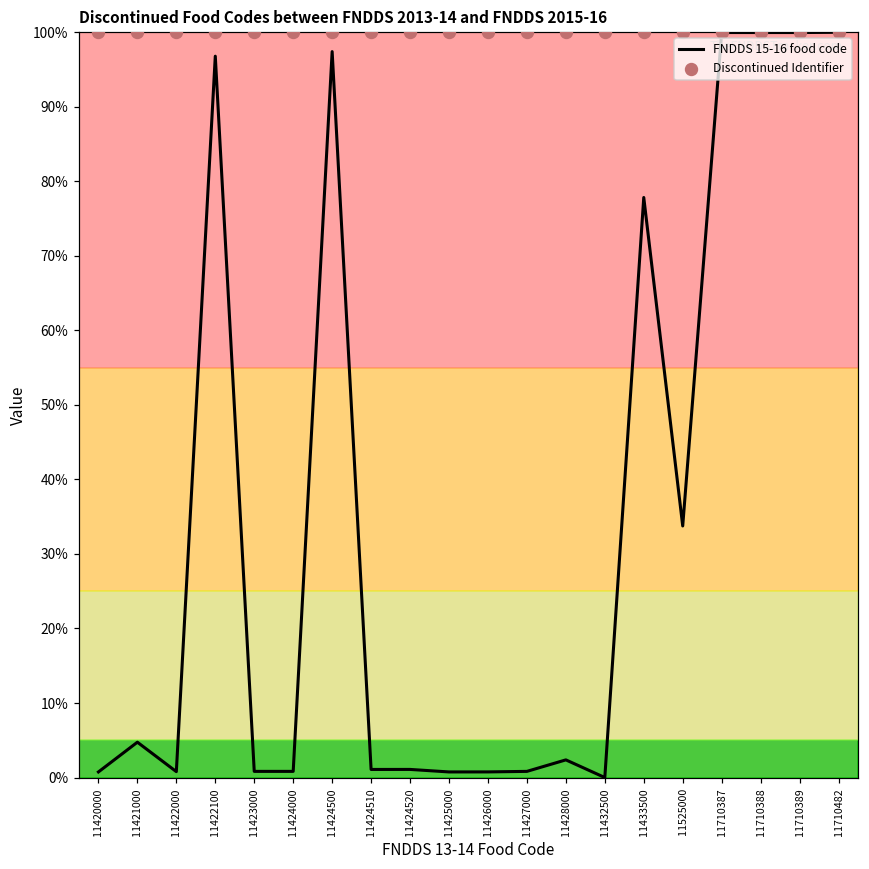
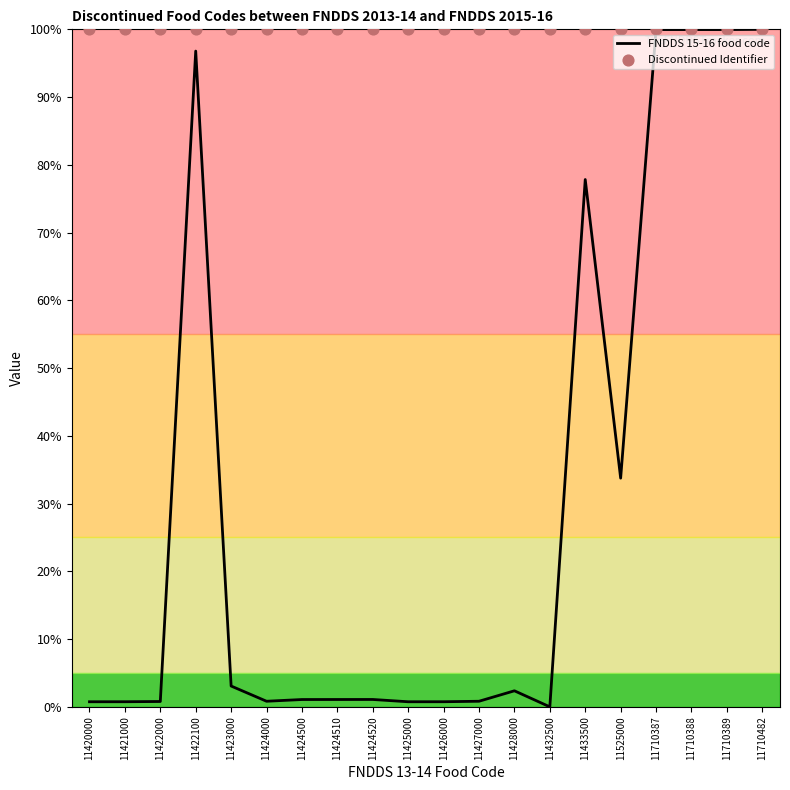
FNDDS 15-16 food code, 11421000: 5% -> 1%
FNDDS 15-16 food code, 11423000: 1% -> 3%
FNDDS 15-16 food code, 11424500: 97% -> 1%
